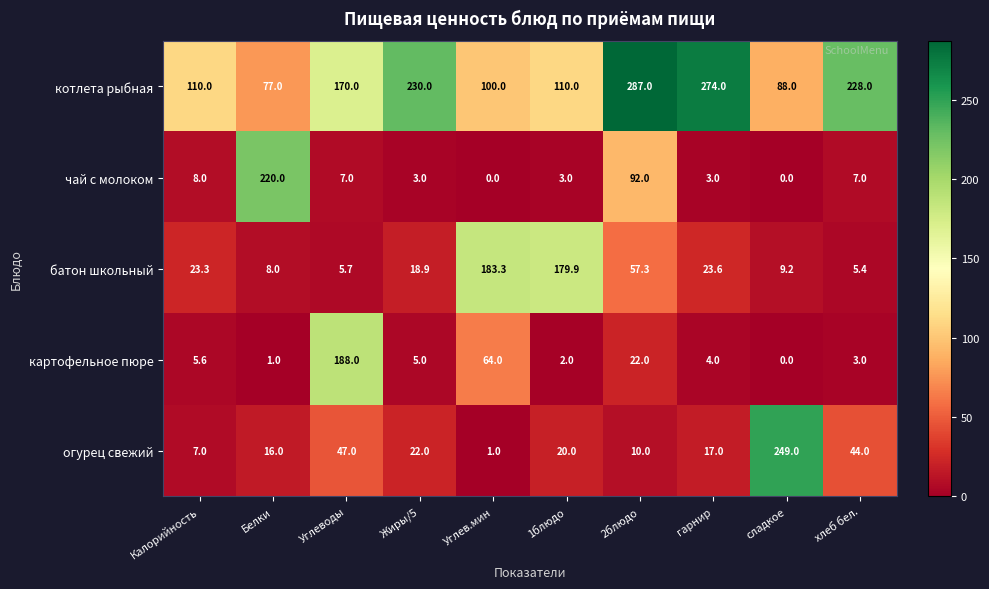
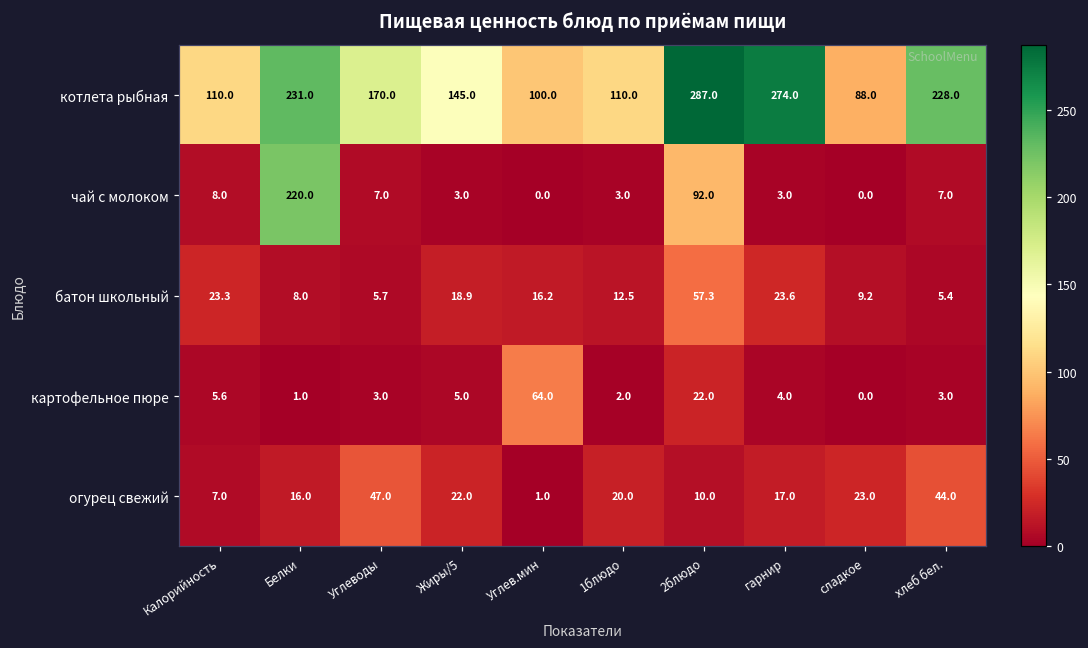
котлета рыбная, Белки: 77.0 -> 231.0
котлета рыбная, Жиры/5: 230.0 -> 145.0
батон школьный, Углев.мин: 183.3 -> 16.2
батон школьный, 1блюдо: 179.9 -> 12.5
картофельное пюре, Углеводы: 188.0 -> 3.0
огурец свежий, сладкое: 249.0 -> 23.0
